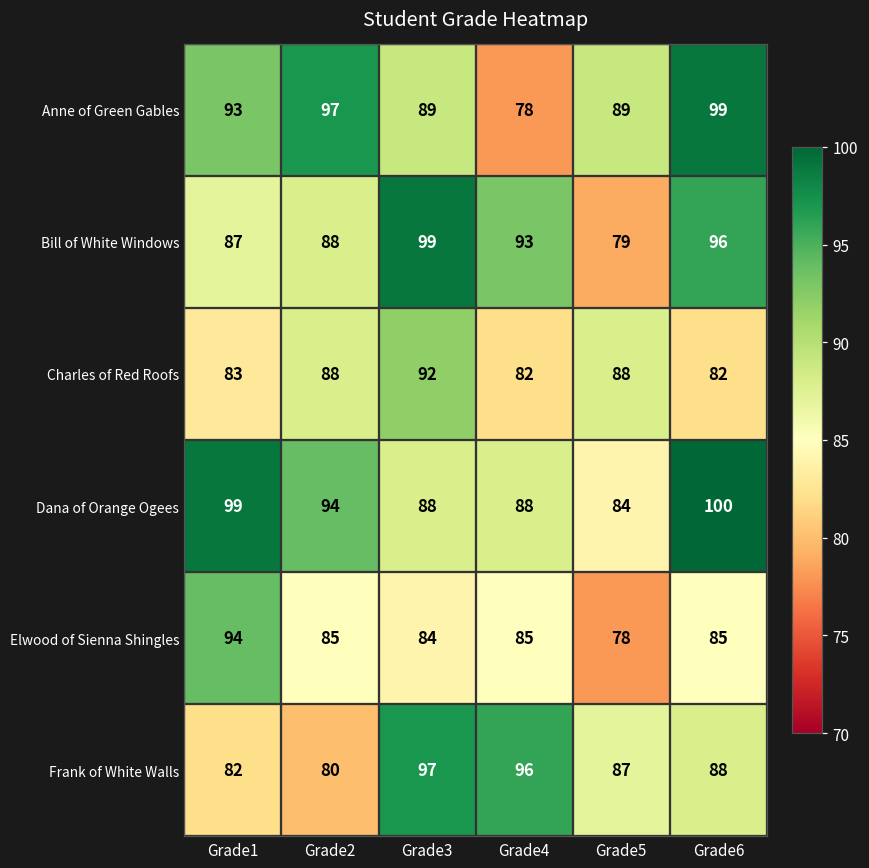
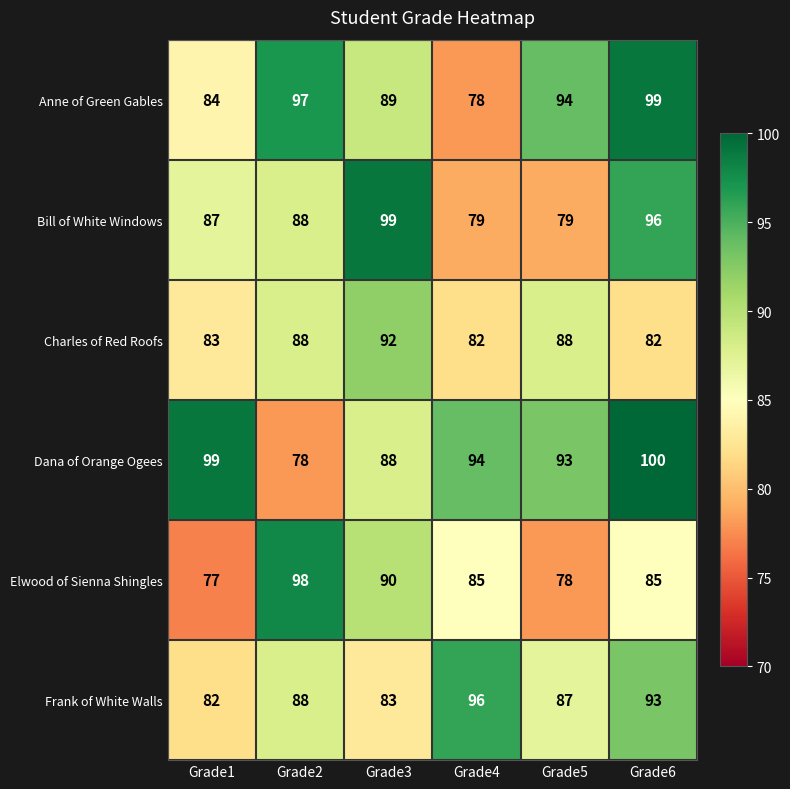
Anne of Green Gables, Grade1: 93 -> 84
Anne of Green Gables, Grade5: 89 -> 94
Bill of White Windows, Grade4: 93 -> 79
Dana of Orange Ogees, Grade2: 94 -> 78
Dana of Orange Ogees, Grade4: 88 -> 94
Dana of Orange Ogees, Grade5: 84 -> 93
Elwood of Sienna Shingles, Grade1: 94 -> 77
Elwood of Sienna Shingles, Grade2: 85 -> 98
Elwood of Sienna Shingles, Grade3: 84 -> 90
Frank of White Walls, Grade2: 80 -> 88
Frank of White Walls, Grade3: 97 -> 83
Frank of White Walls, Grade6: 88 -> 93
